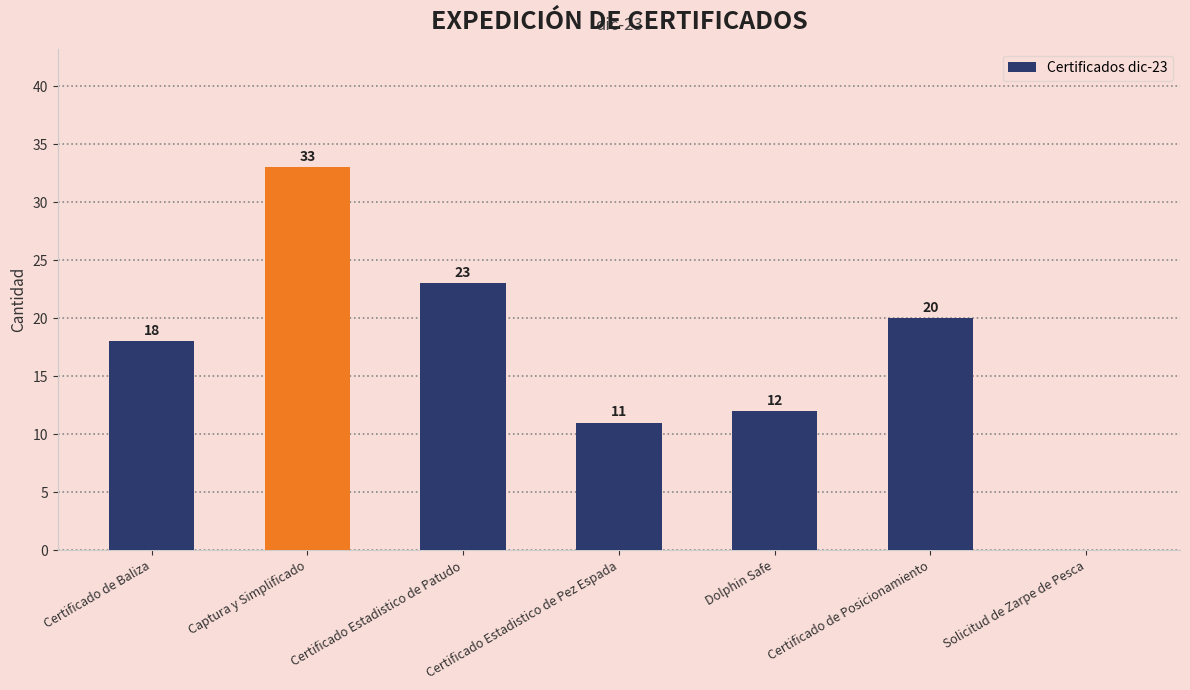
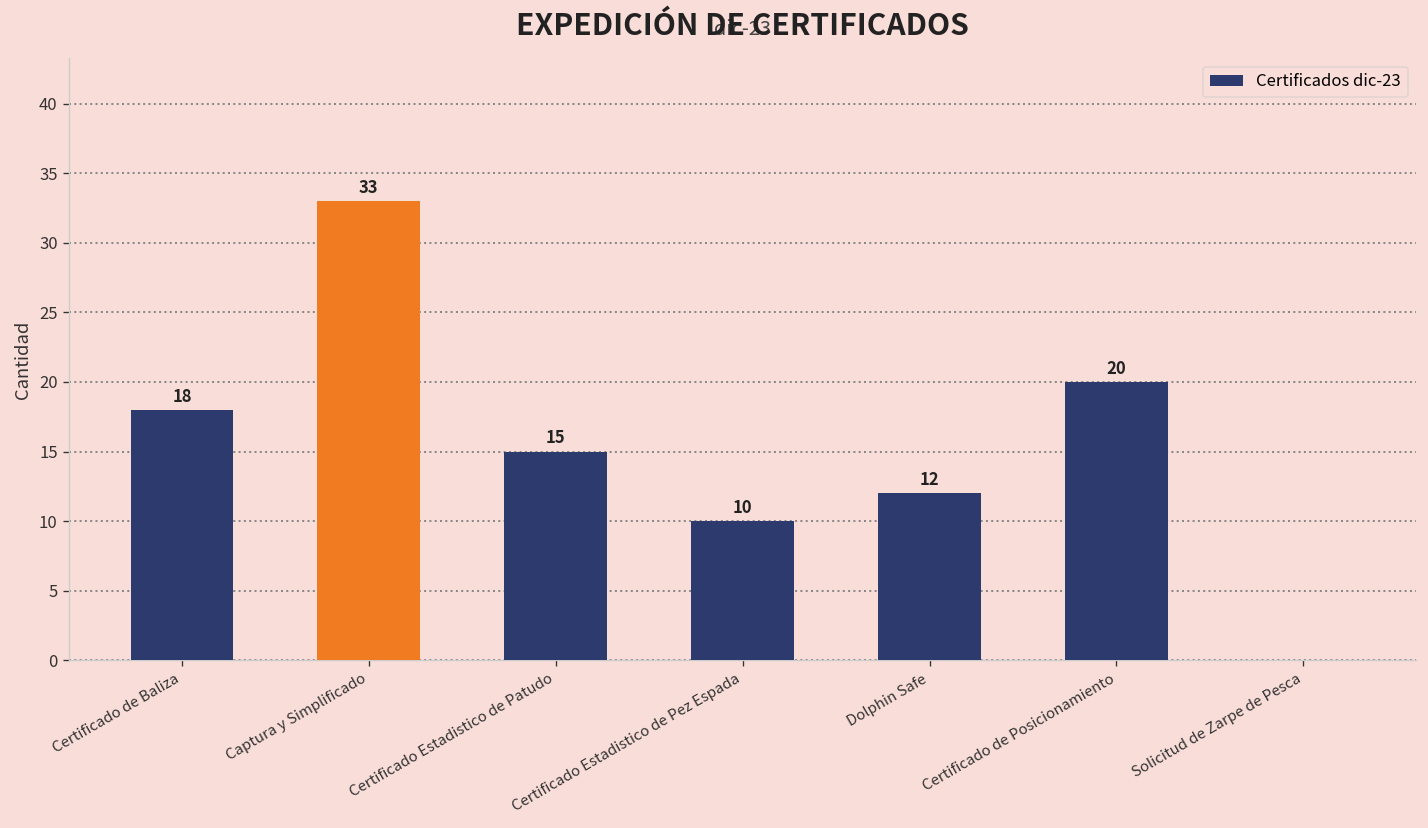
Certificado Estadistico de Patudo: 23 -> 15
Certificado Estadistico de Pez Espada: 11 -> 10
